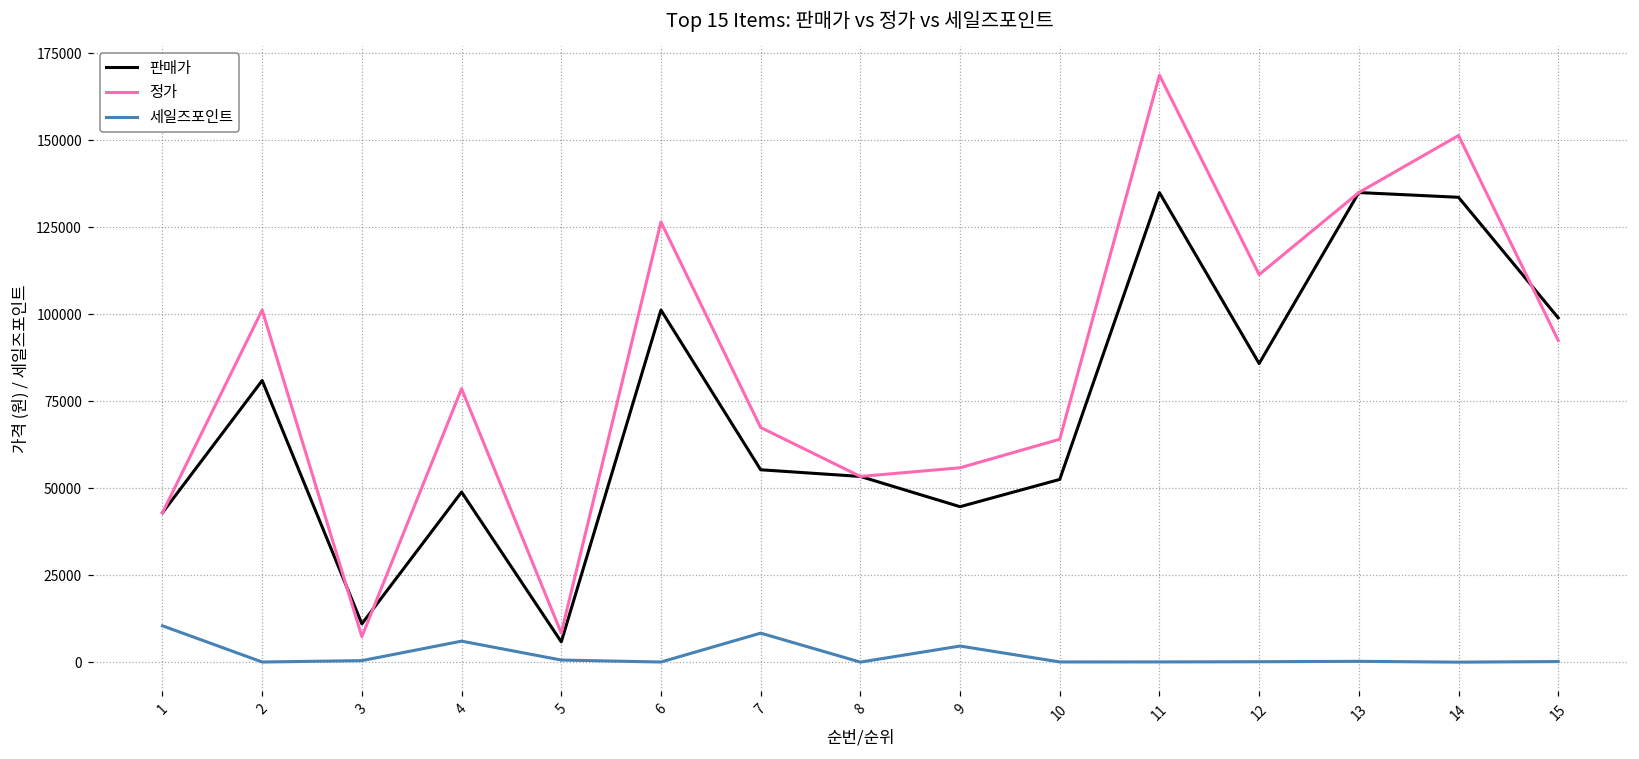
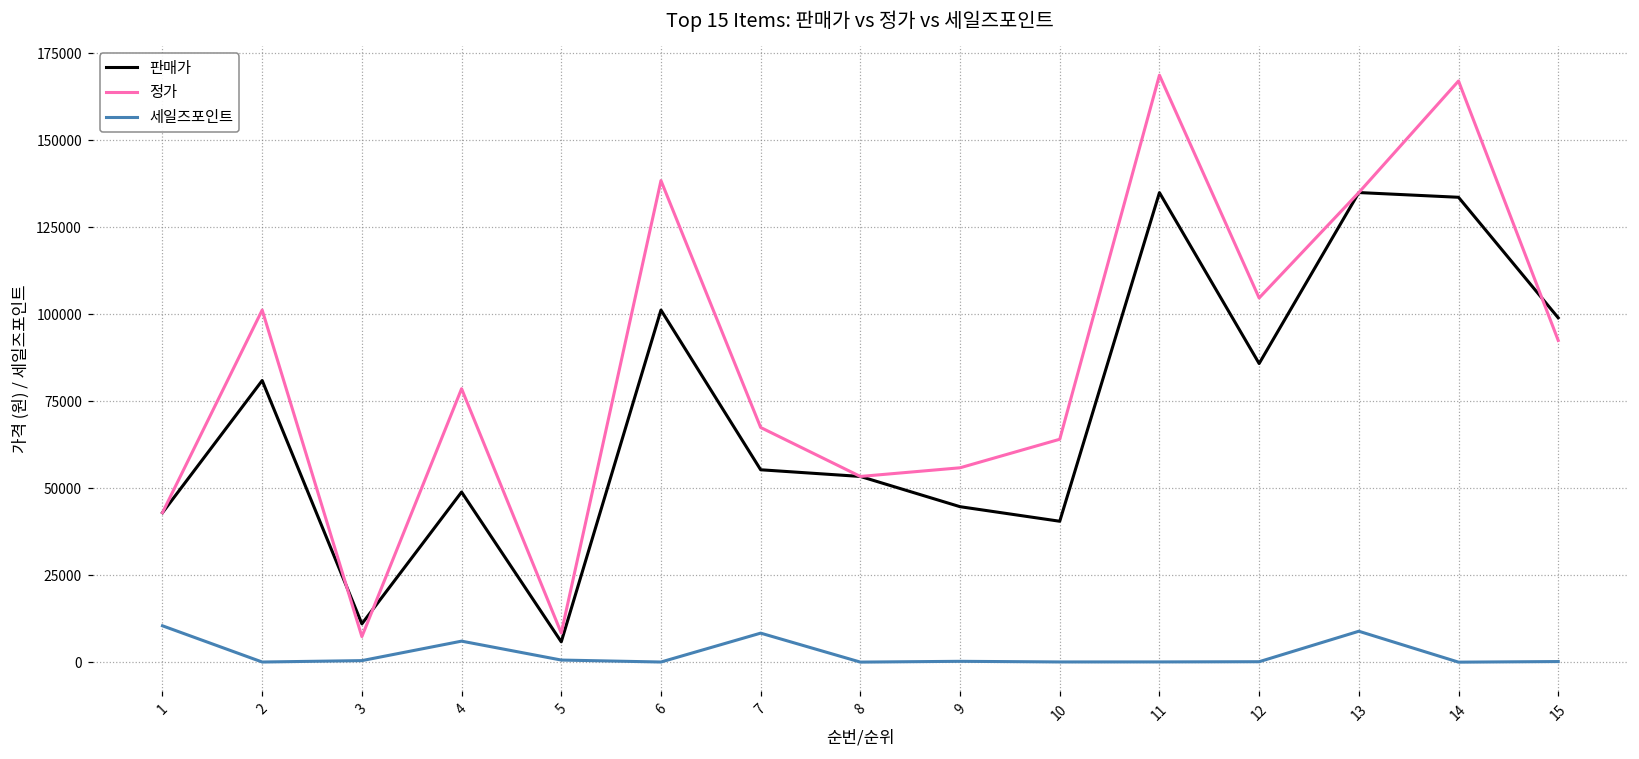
정가, 6: 127000 -> 138000
세일즈포인트, 9: 5000 -> 0
판매가, 10: 53000 -> 41000
정가, 12: 111000 -> 105000
세일즈포인트, 13: 0 -> 9000
정가, 14: 151000 -> 167000
